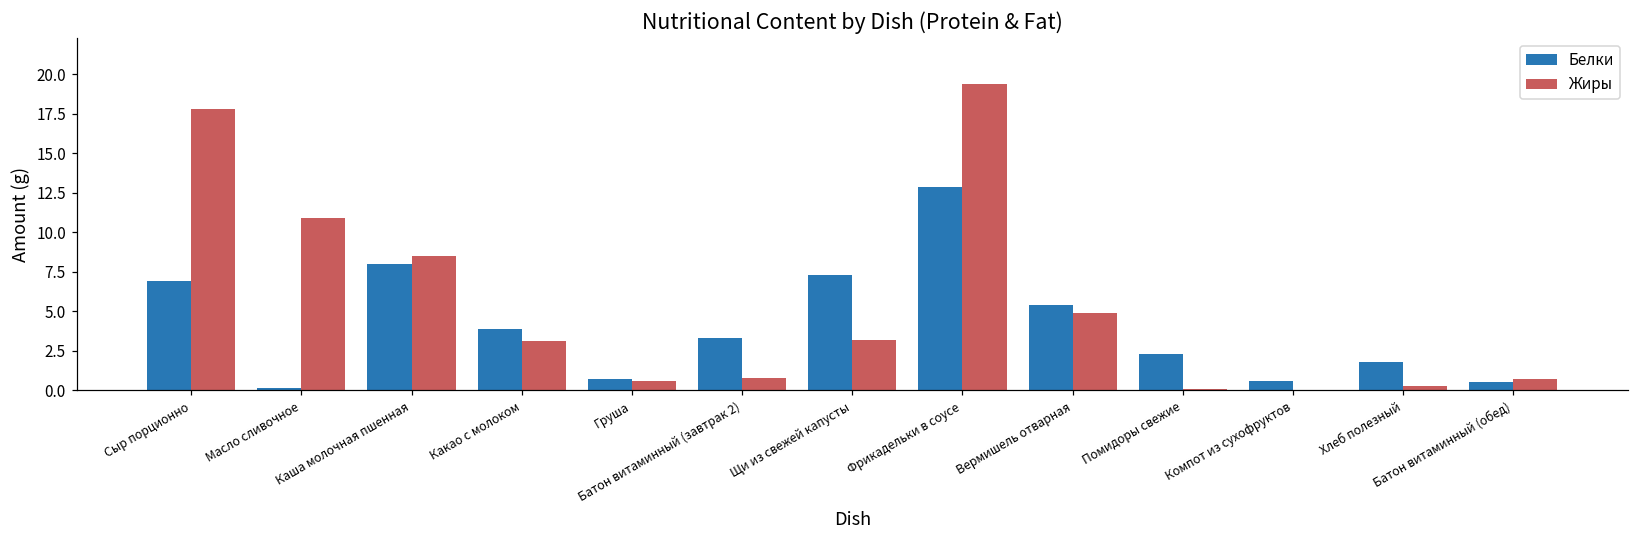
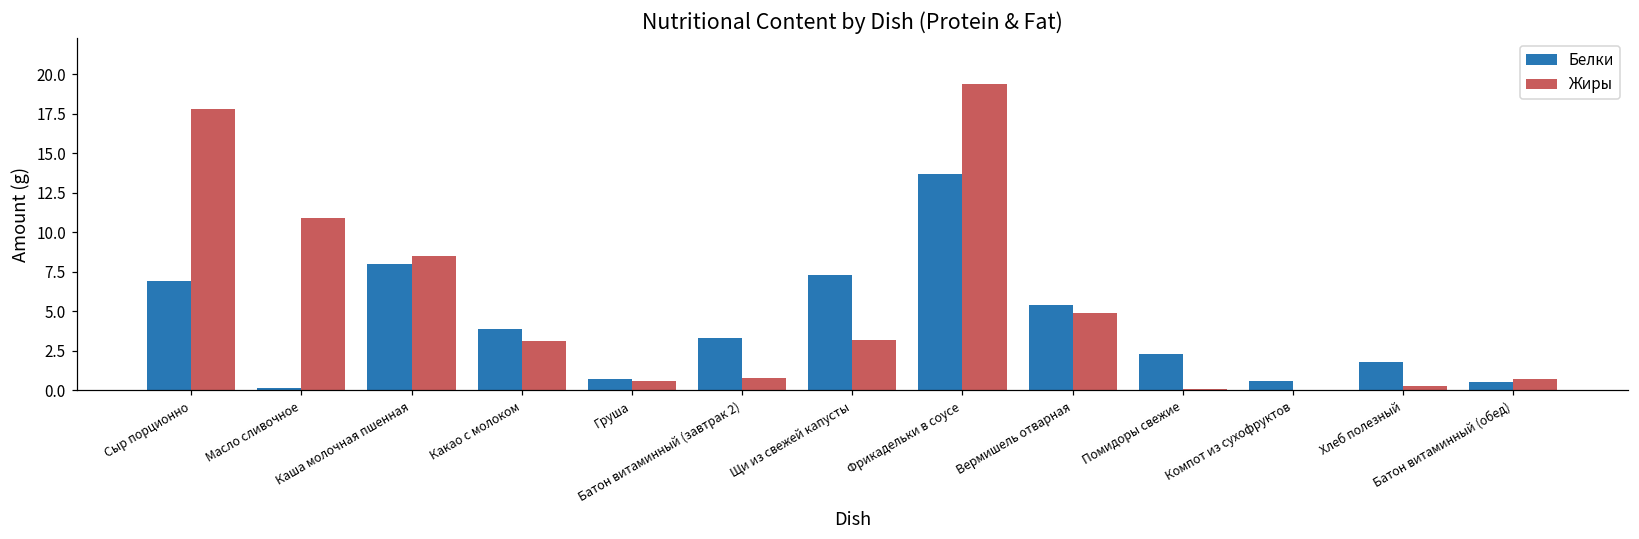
Белки, Фрикадельки в соусе: 12.9 -> 13.7
